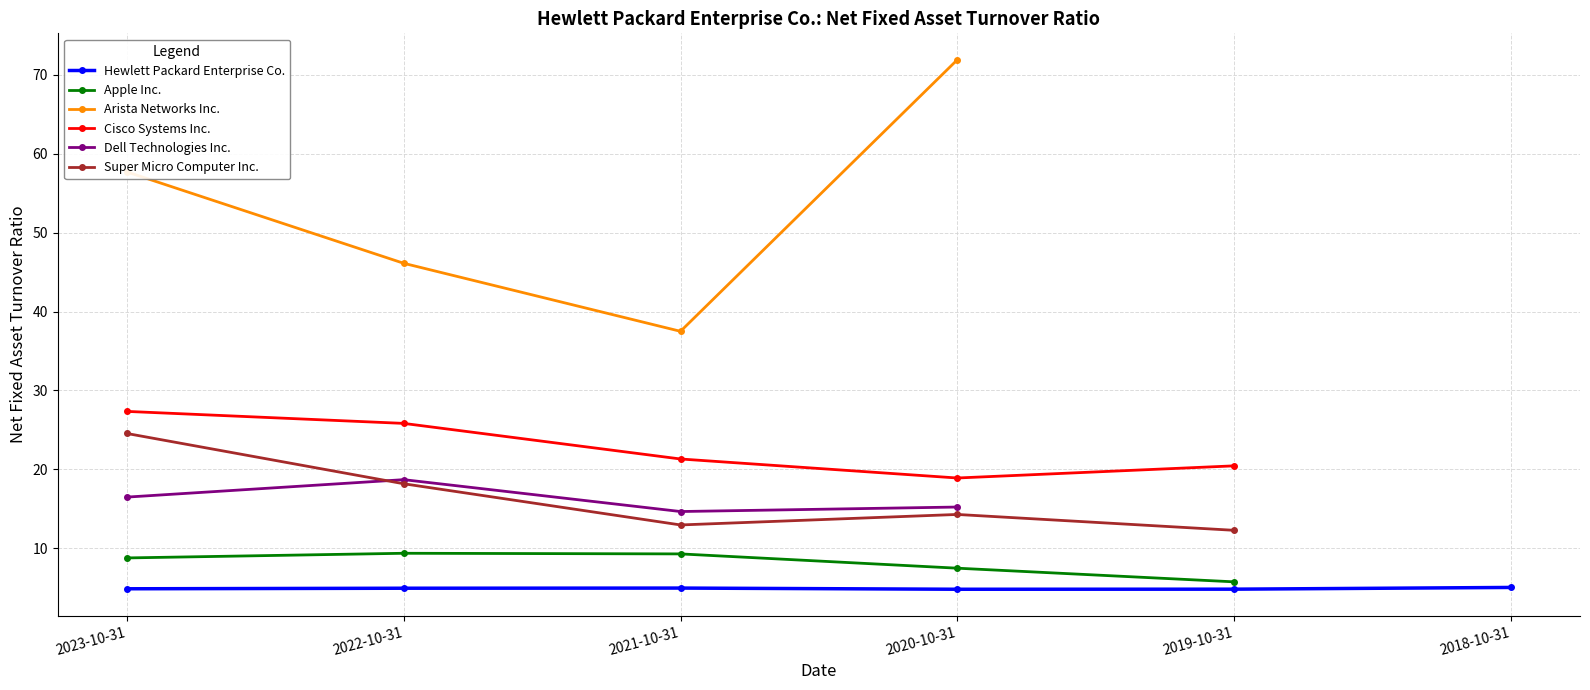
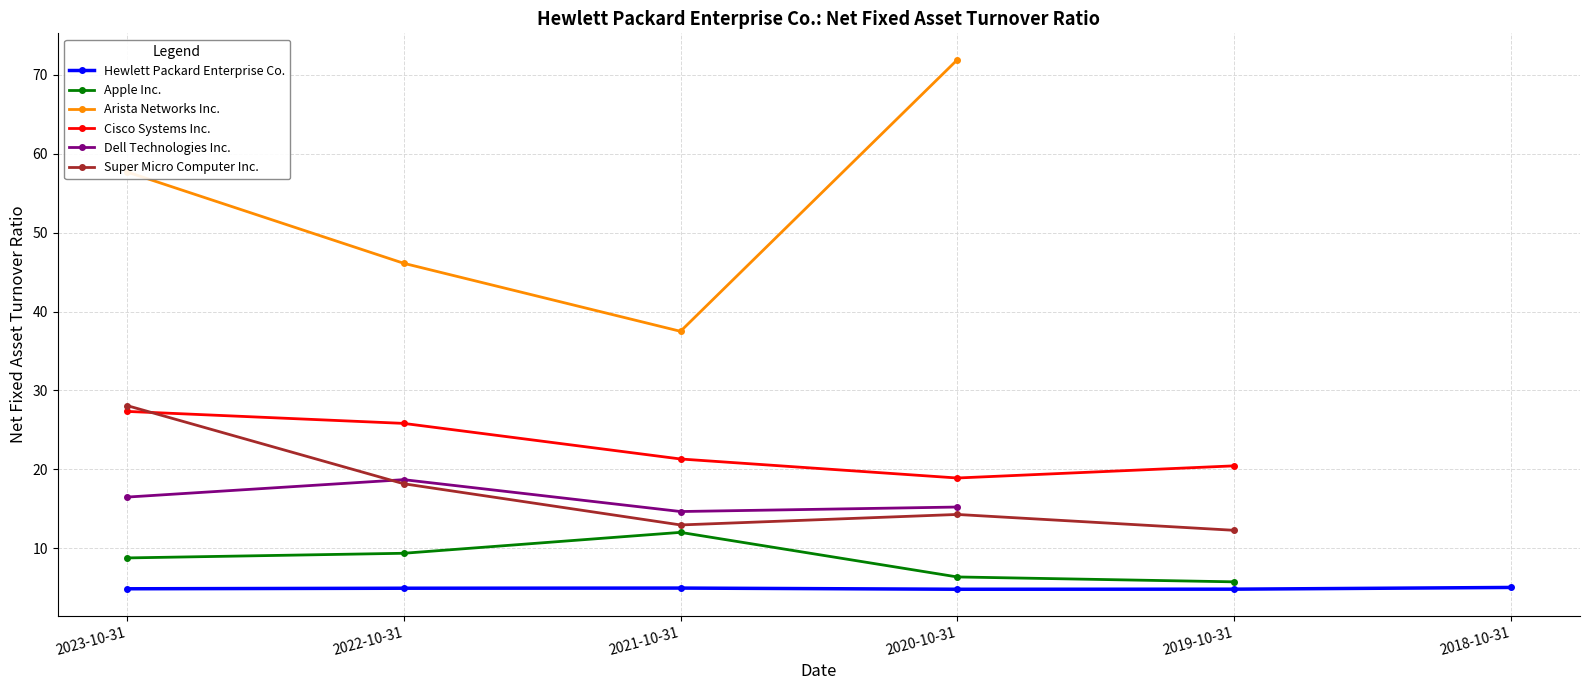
Super Micro Computer Inc., 2023-10-31: 25 -> 28
Apple Inc., 2021-10-31: 9 -> 12
Apple Inc., 2020-10-31: 7 -> 6
